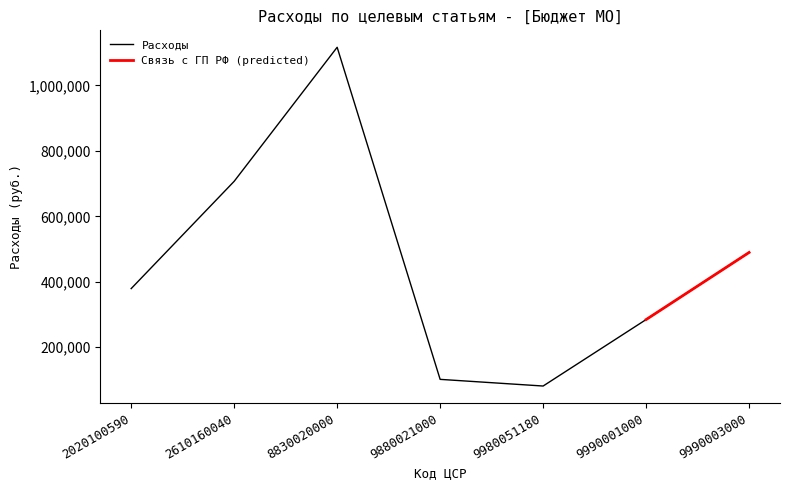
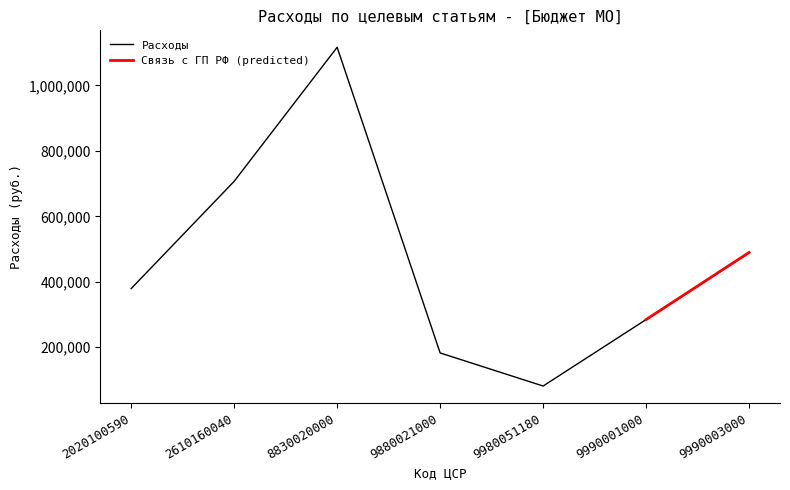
Расходы, 9880021000: 100,000 -> 180,000
